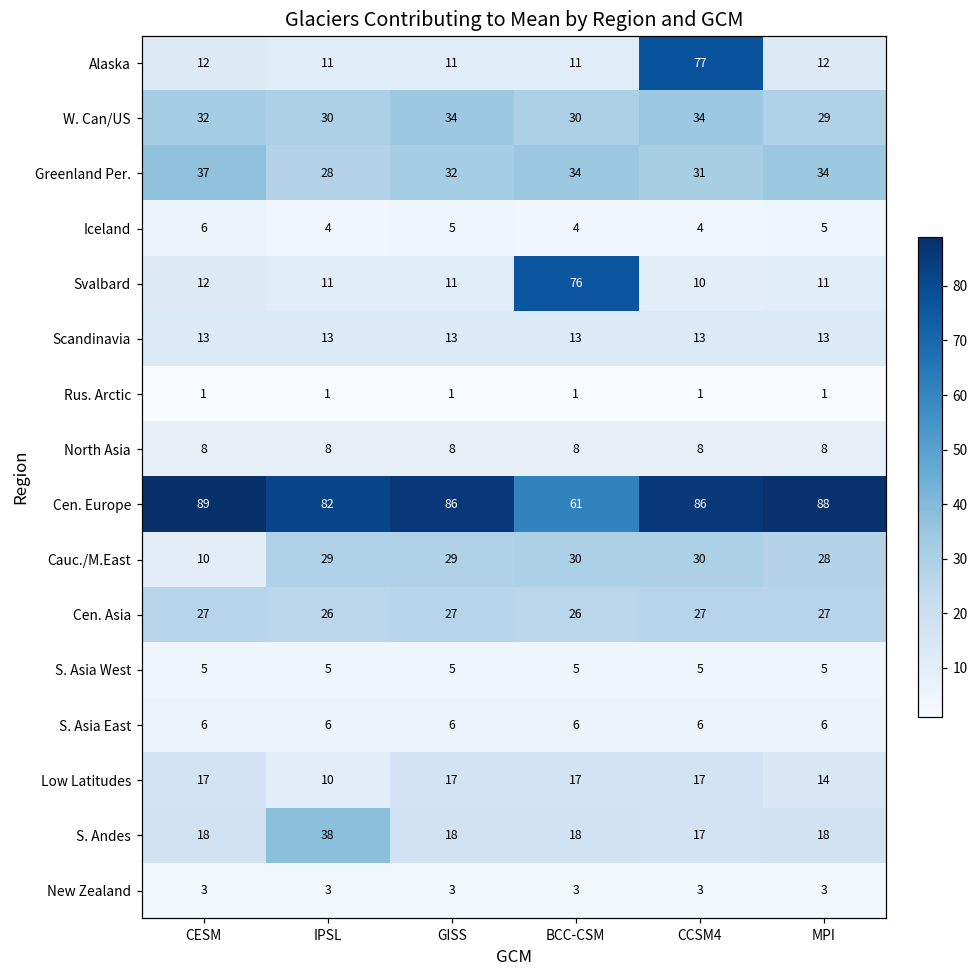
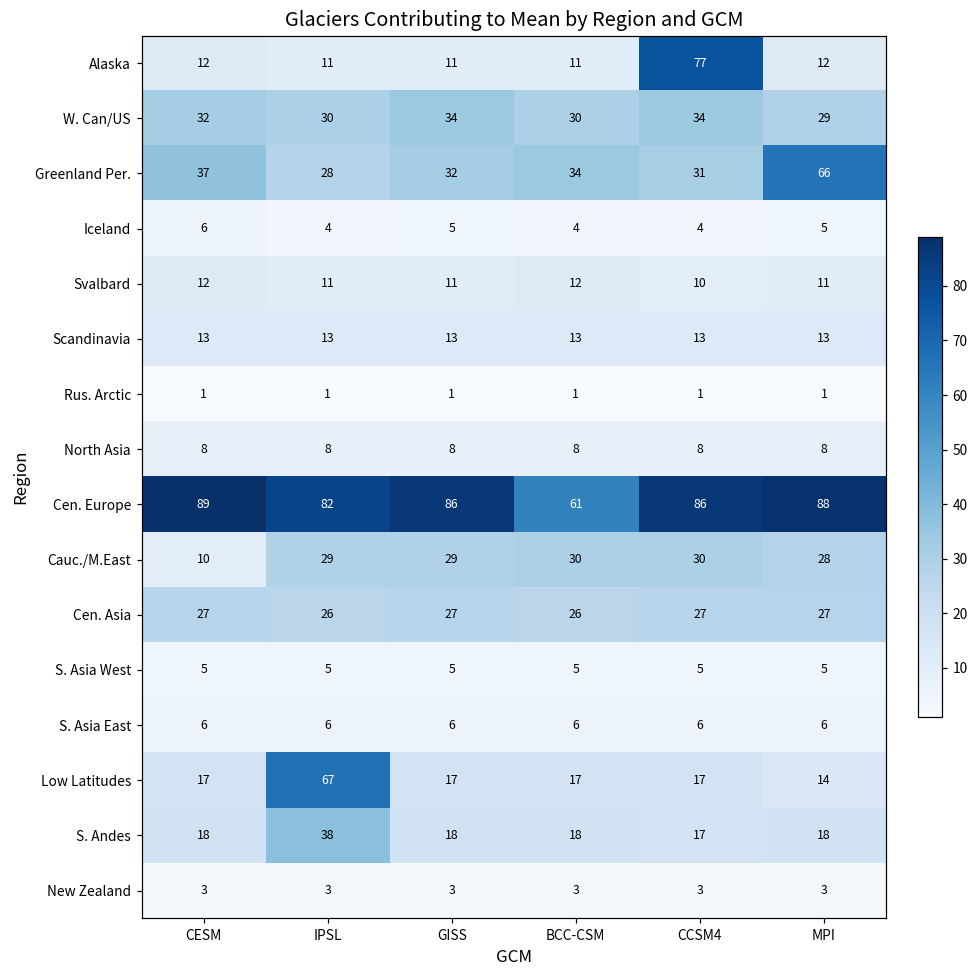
Greenland Per., MPI: 34 -> 66
Svalbard, BCC-CSM: 76 -> 12
Low Latitudes, IPSL: 10 -> 67
